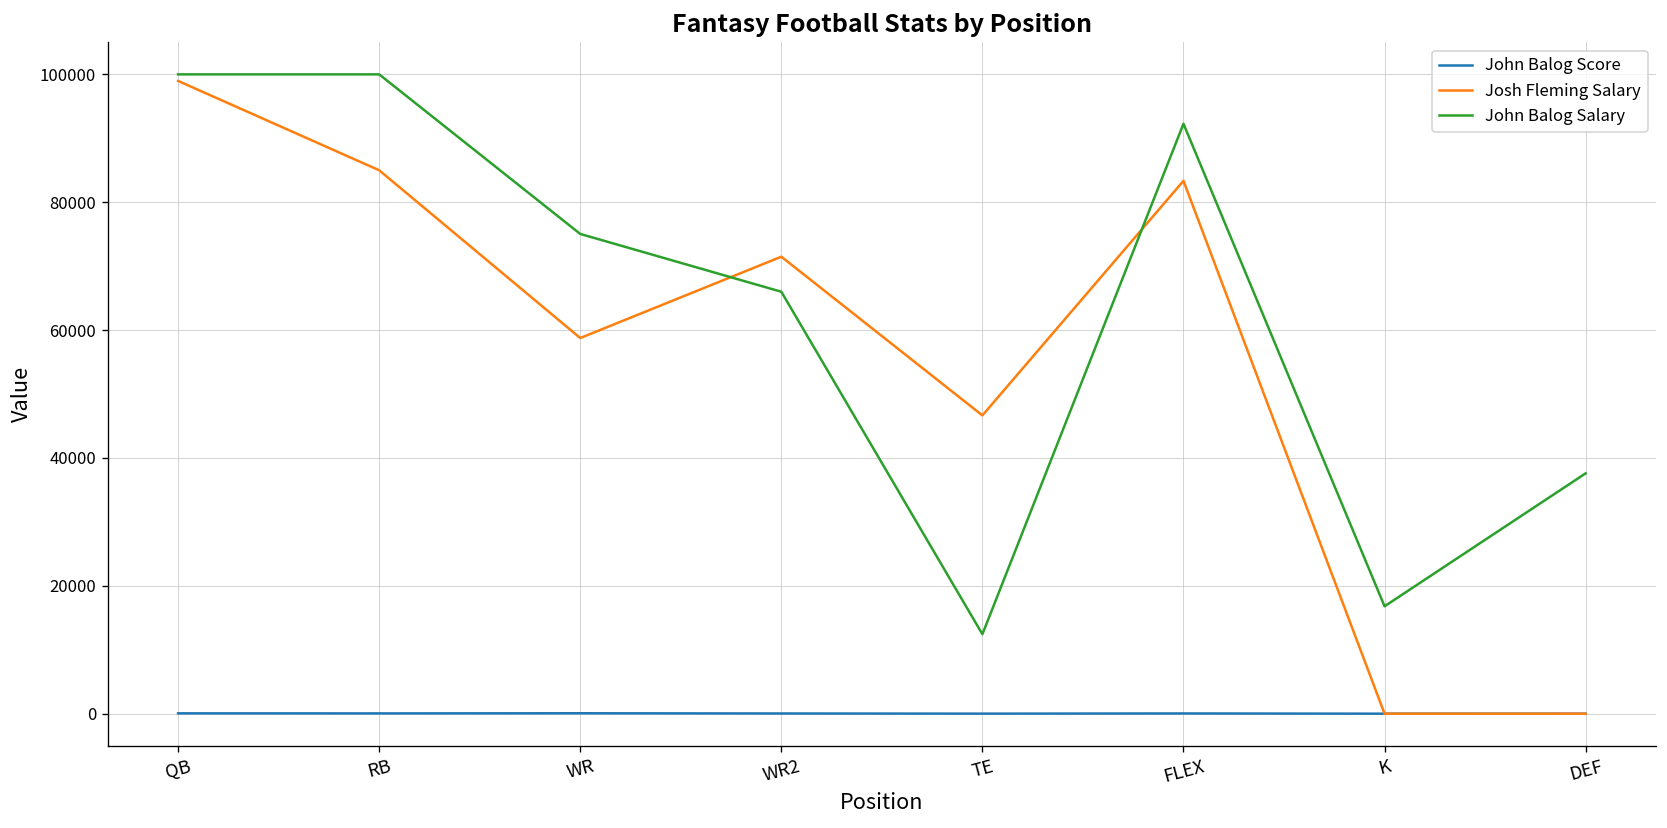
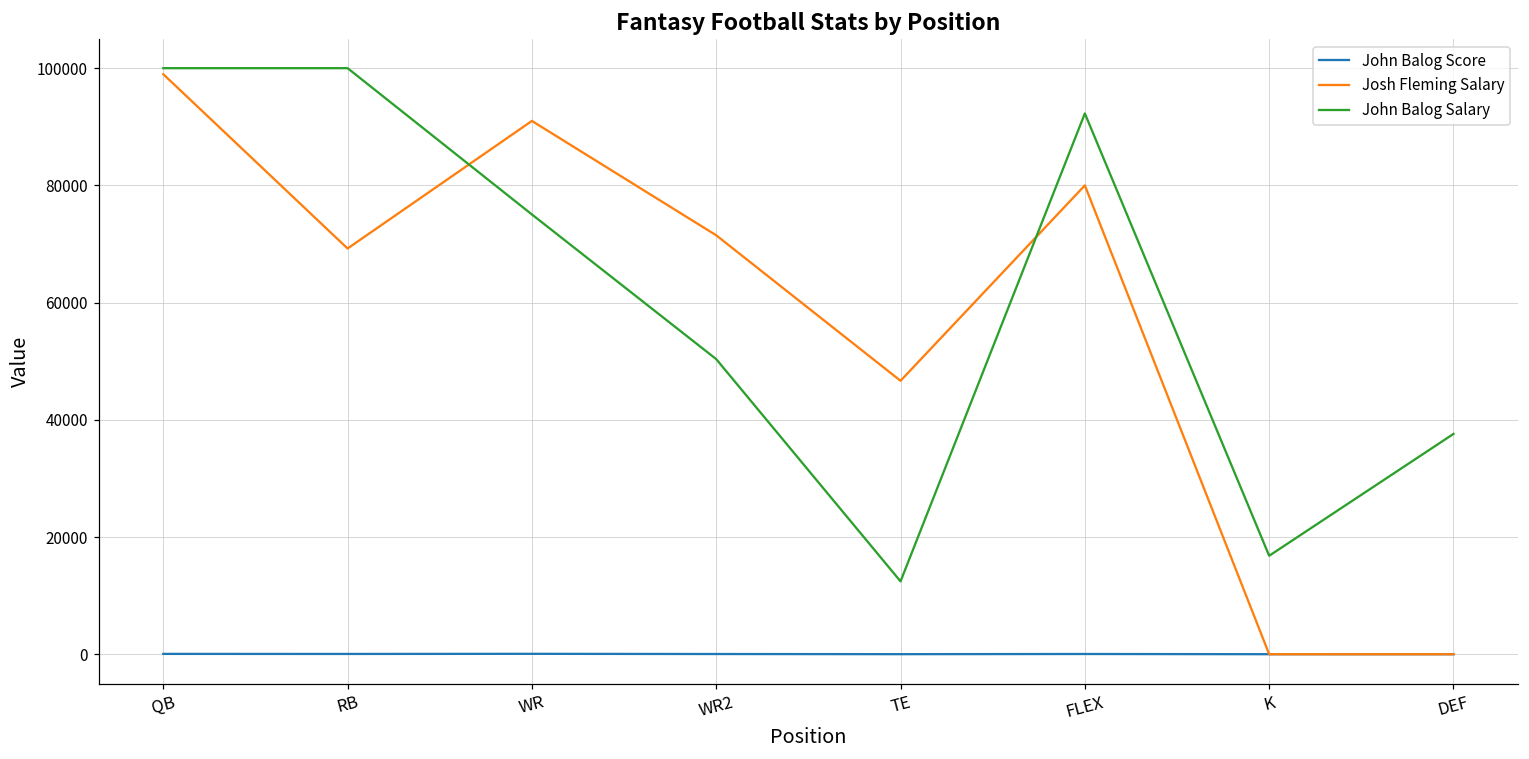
Josh Fleming Salary, RB: 85000 -> 69000
Josh Fleming Salary, WR: 59000 -> 91000
John Balog Salary, WR2: 66000 -> 50000
Josh Fleming Salary, FLEX: 83000 -> 80000
